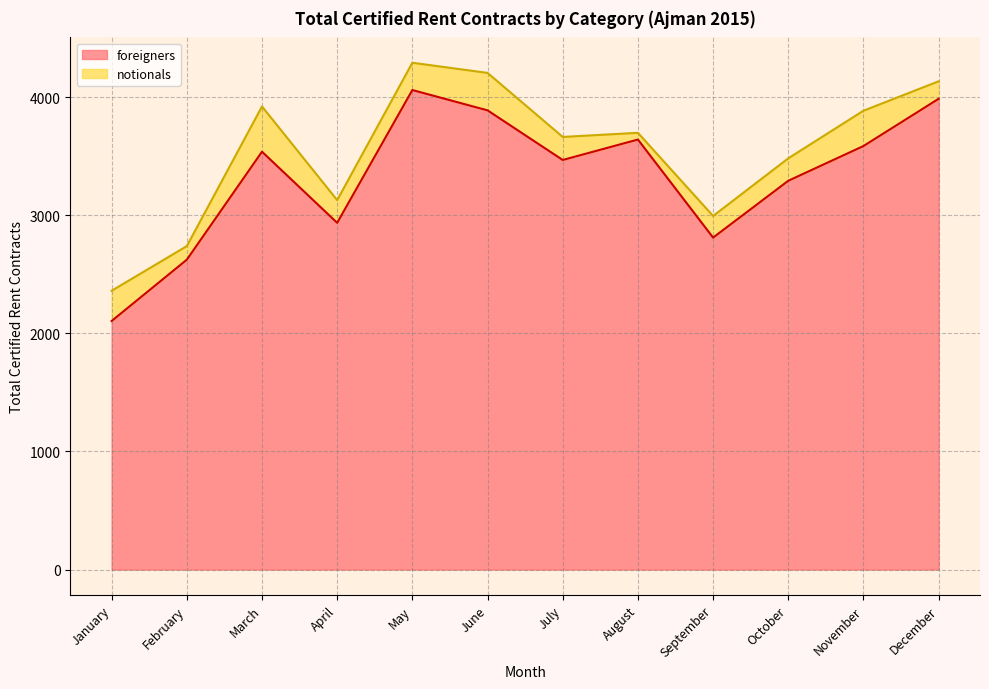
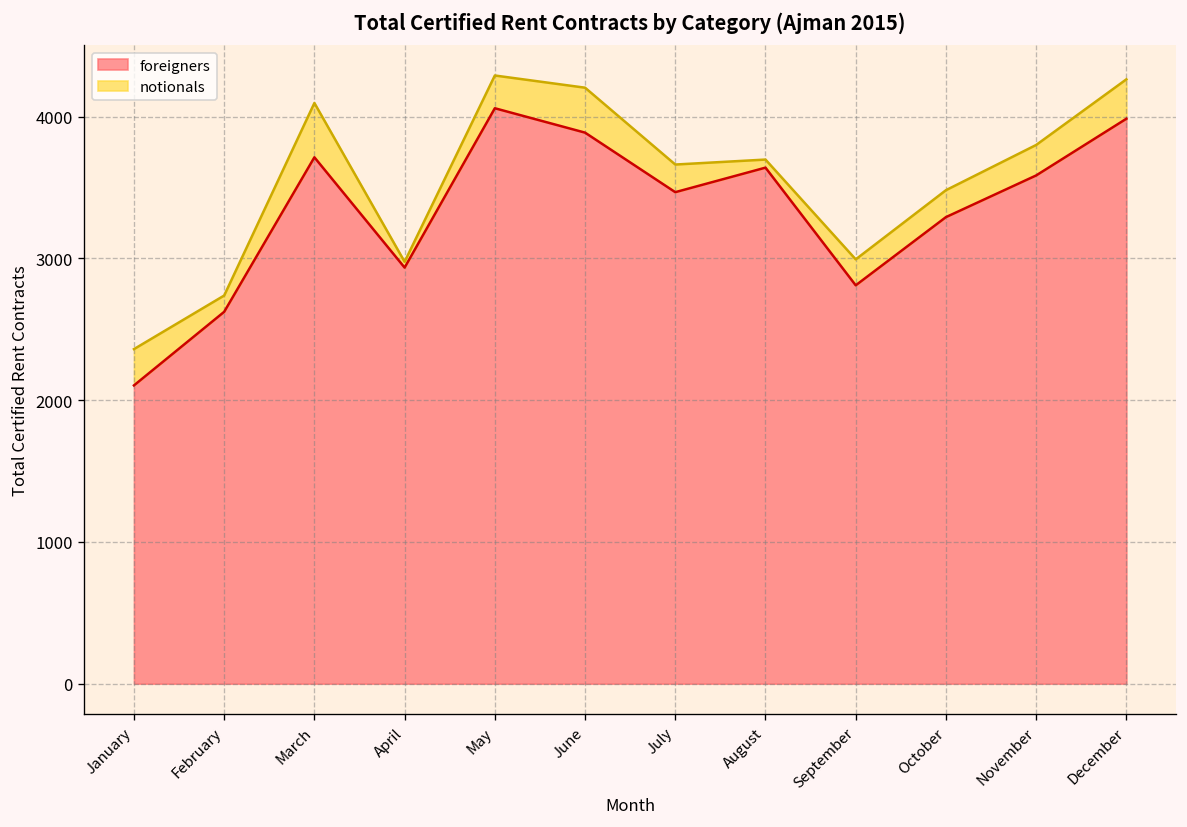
foreigners, March: 3540 -> 3710
notionals, April: 190 -> 40
notionals, November: 300 -> 220
notionals, December: 150 -> 280
